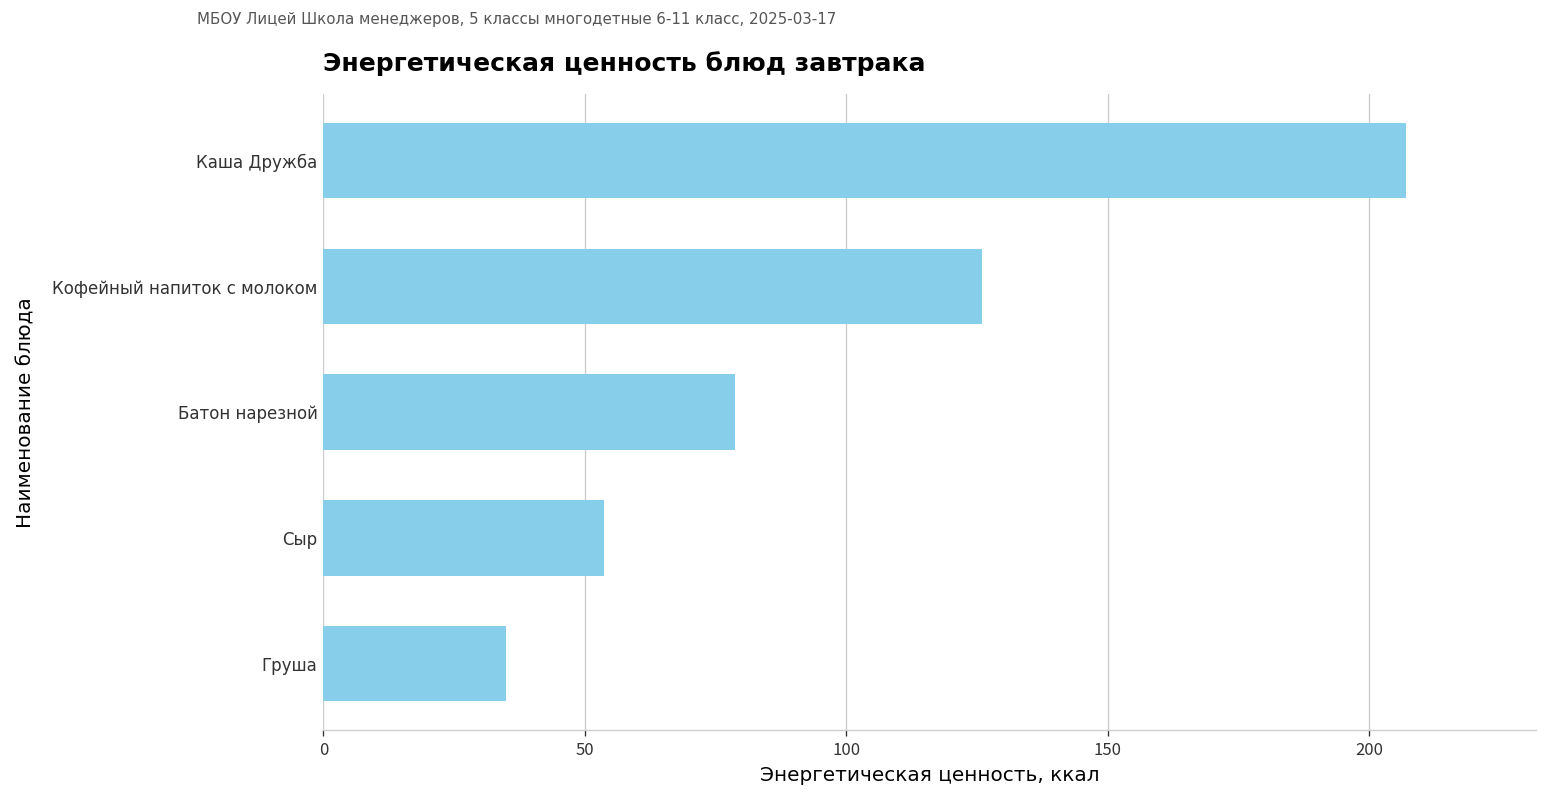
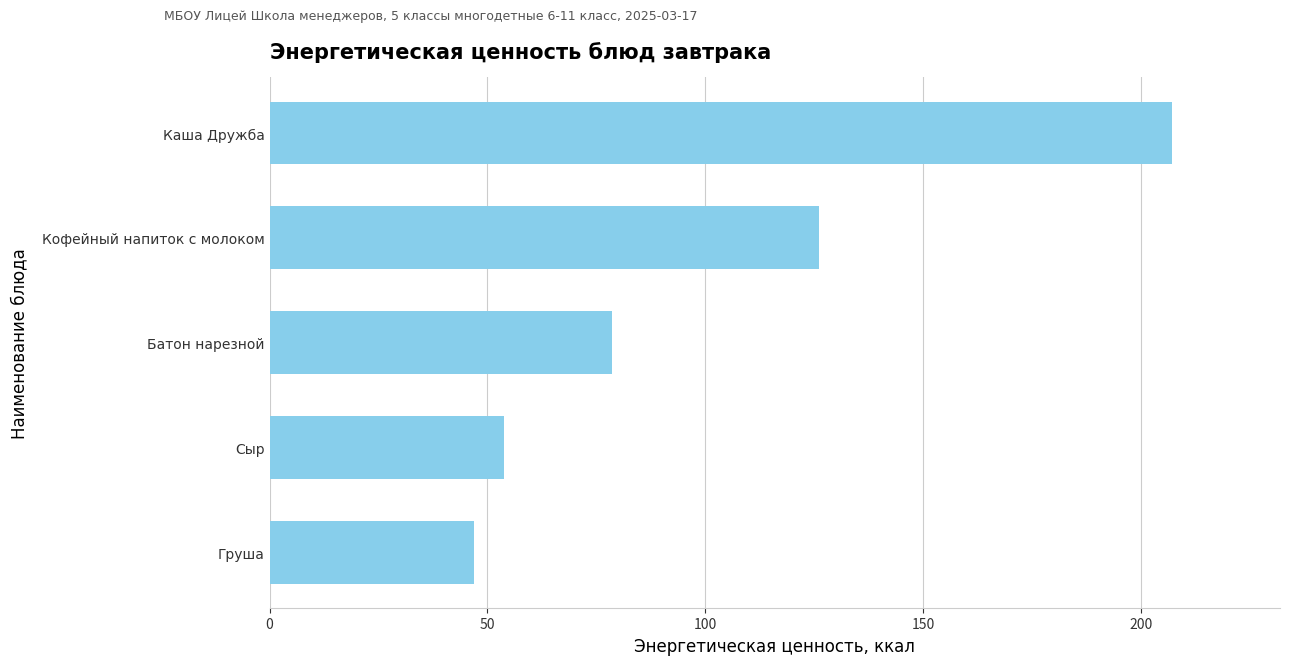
Груша: 35 -> 47
